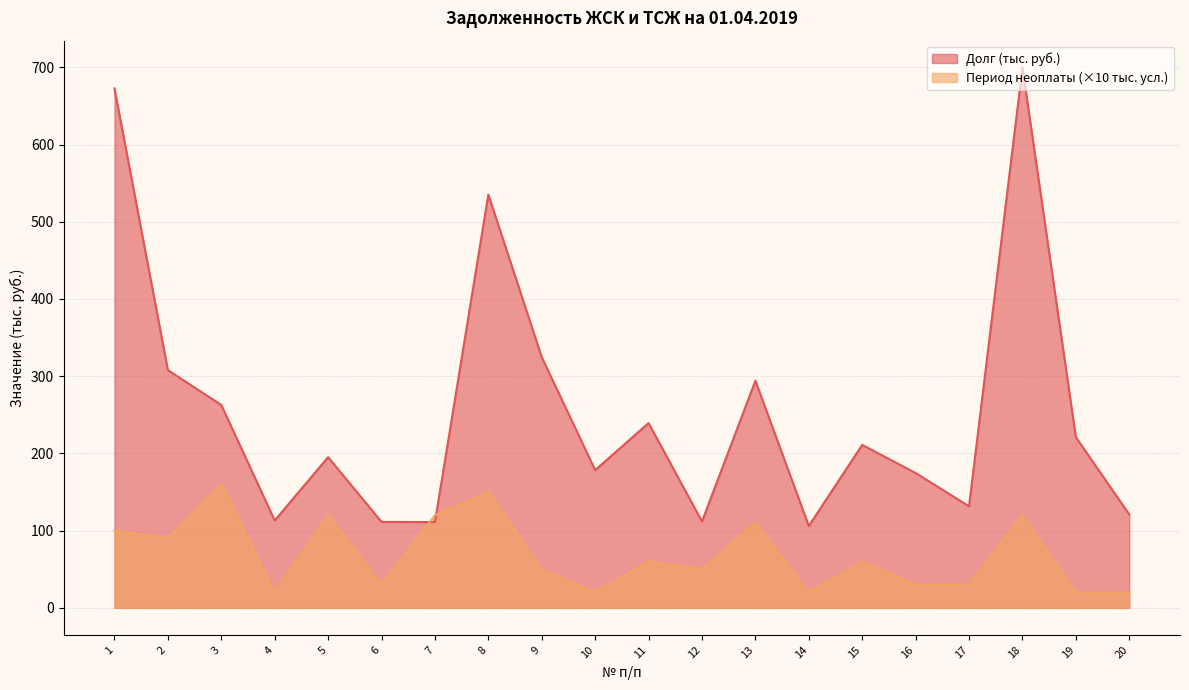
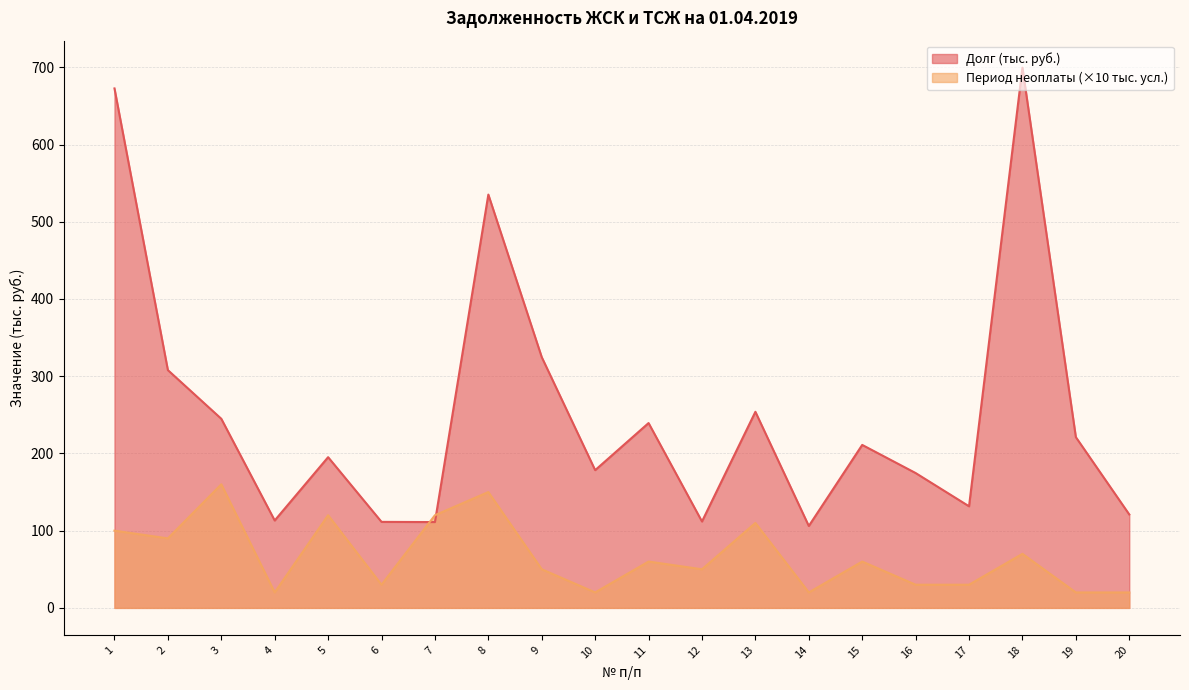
Долг (тыс. руб.), 3: 260 -> 240
Долг (тыс. руб.), 13: 290 -> 250
Период неоплаты (×10 тыс. усл.), 18: 120 -> 70
